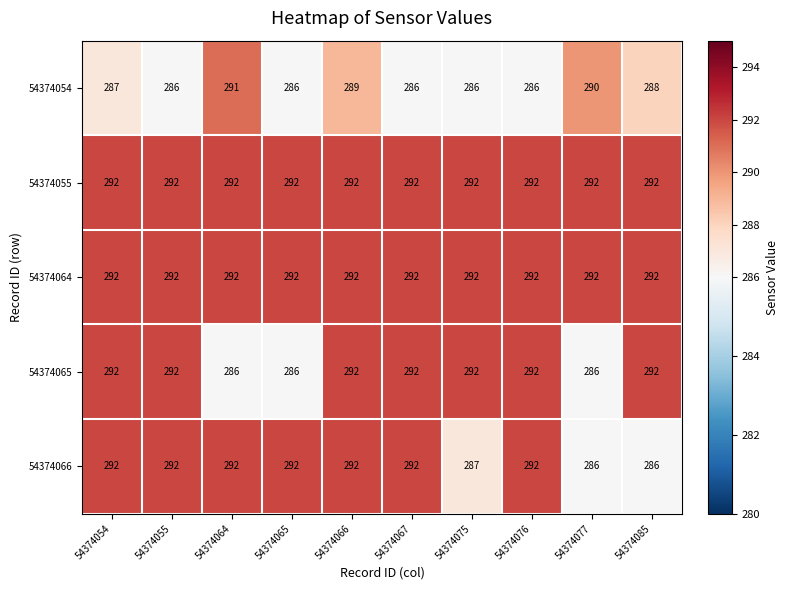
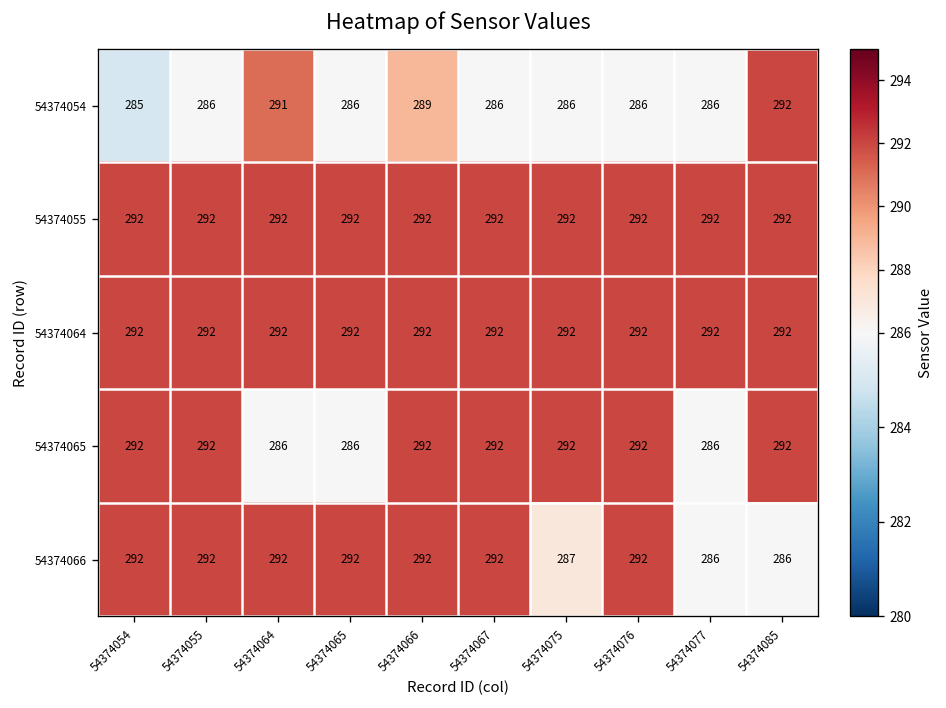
54374054, 54374054: 287 -> 285
54374054, 54374077: 290 -> 286
54374054, 54374085: 288 -> 292
